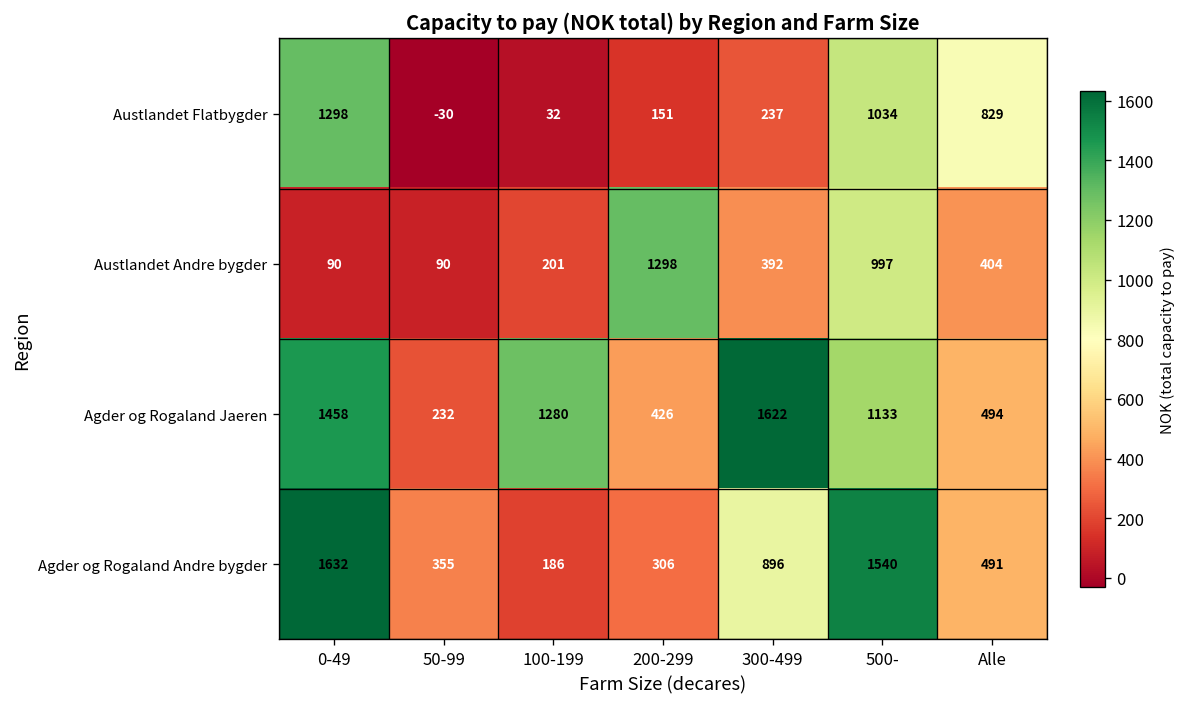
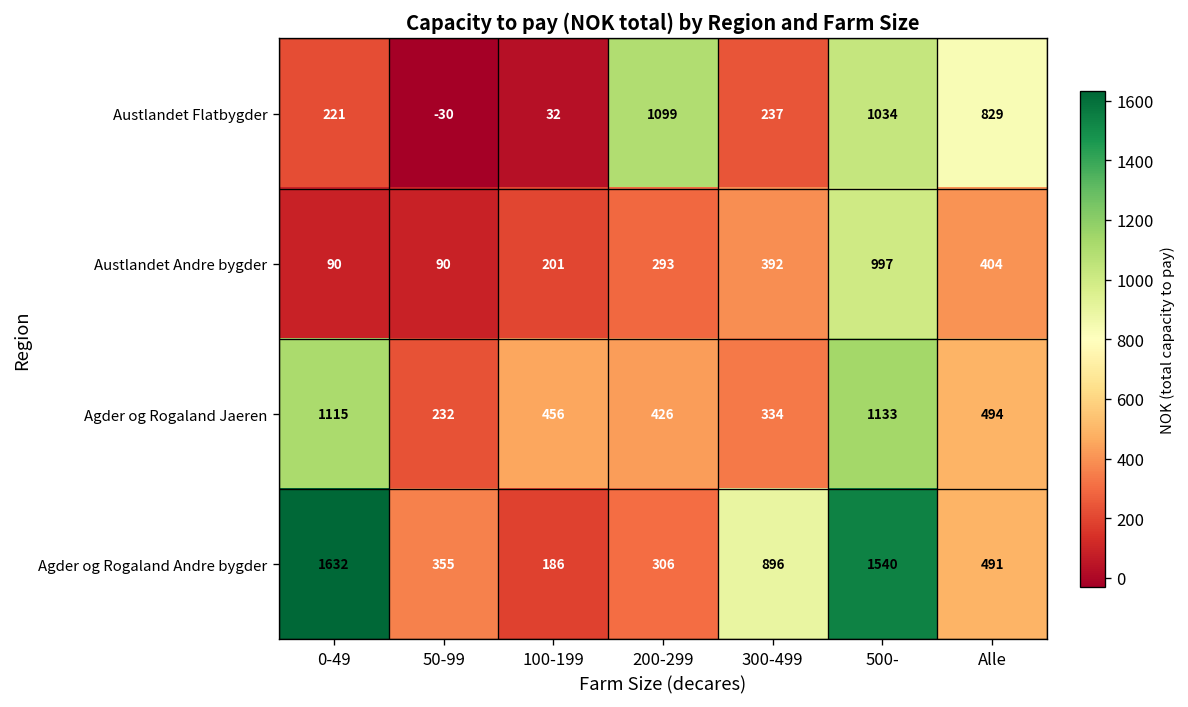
Austlandet Flatbygder, 0-49: 1298 -> 221
Austlandet Flatbygder, 200-299: 151 -> 1099
Austlandet Andre bygder, 200-299: 1298 -> 293
Agder og Rogaland Jaeren, 0-49: 1458 -> 1115
Agder og Rogaland Jaeren, 100-199: 1280 -> 456
Agder og Rogaland Jaeren, 300-499: 1622 -> 334
